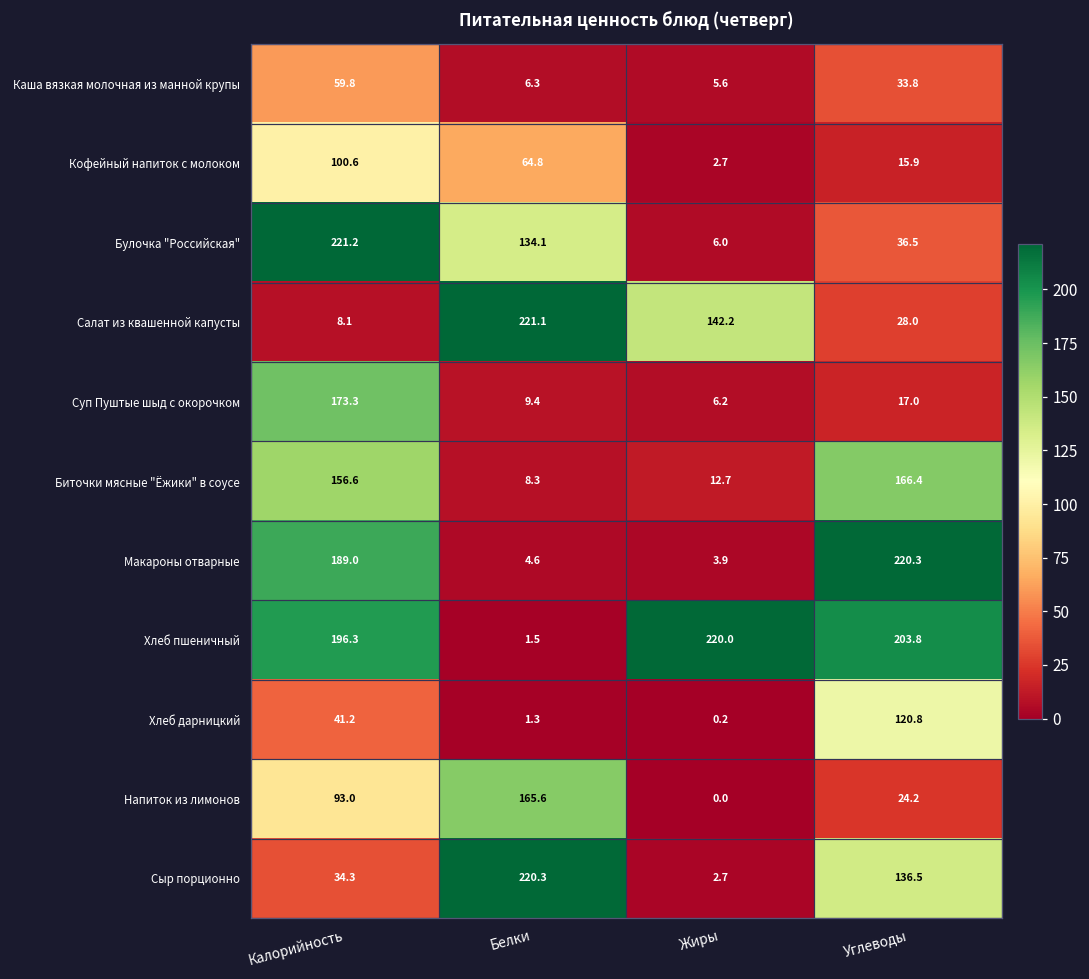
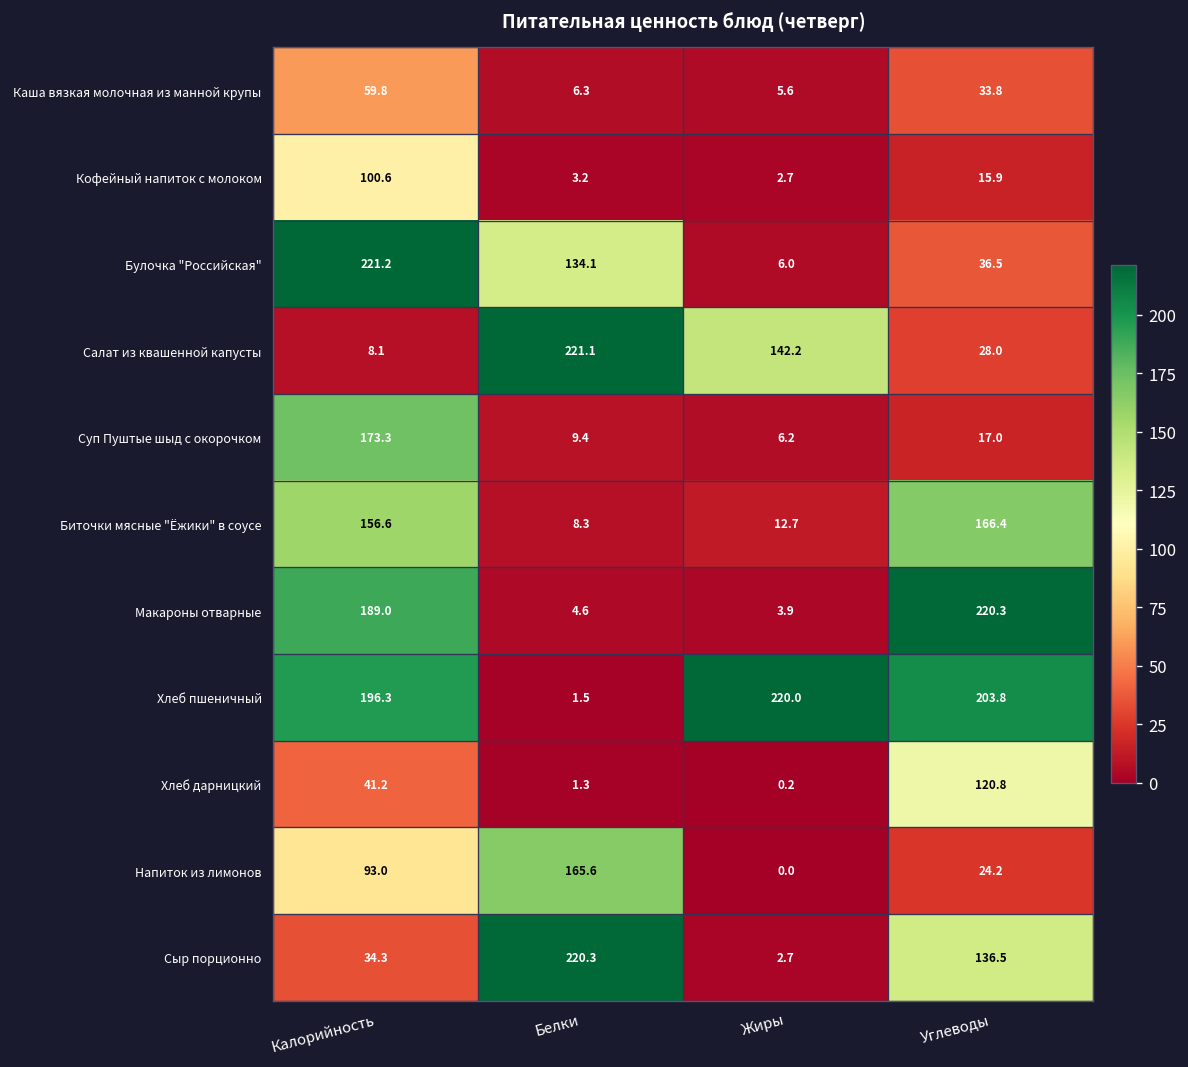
Кофейный напиток с молоком, Белки: 64.8 -> 3.2
